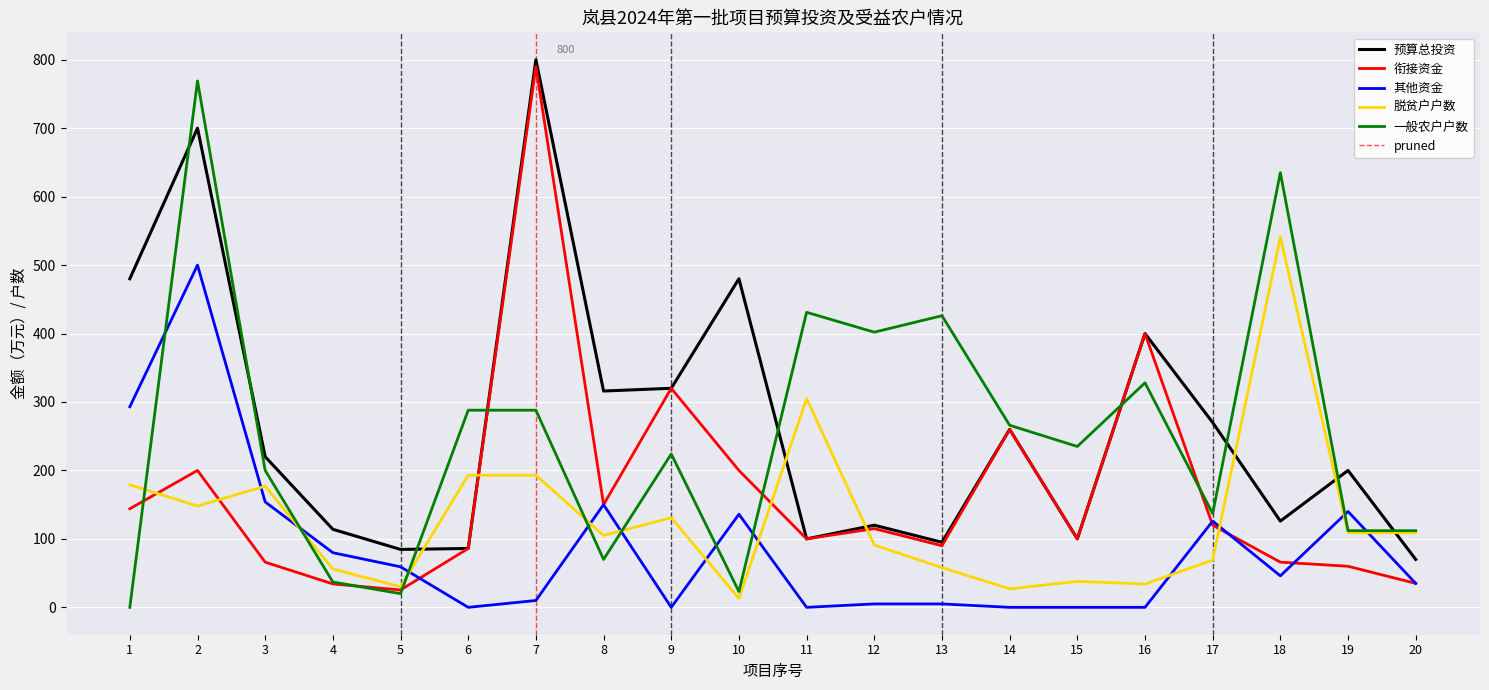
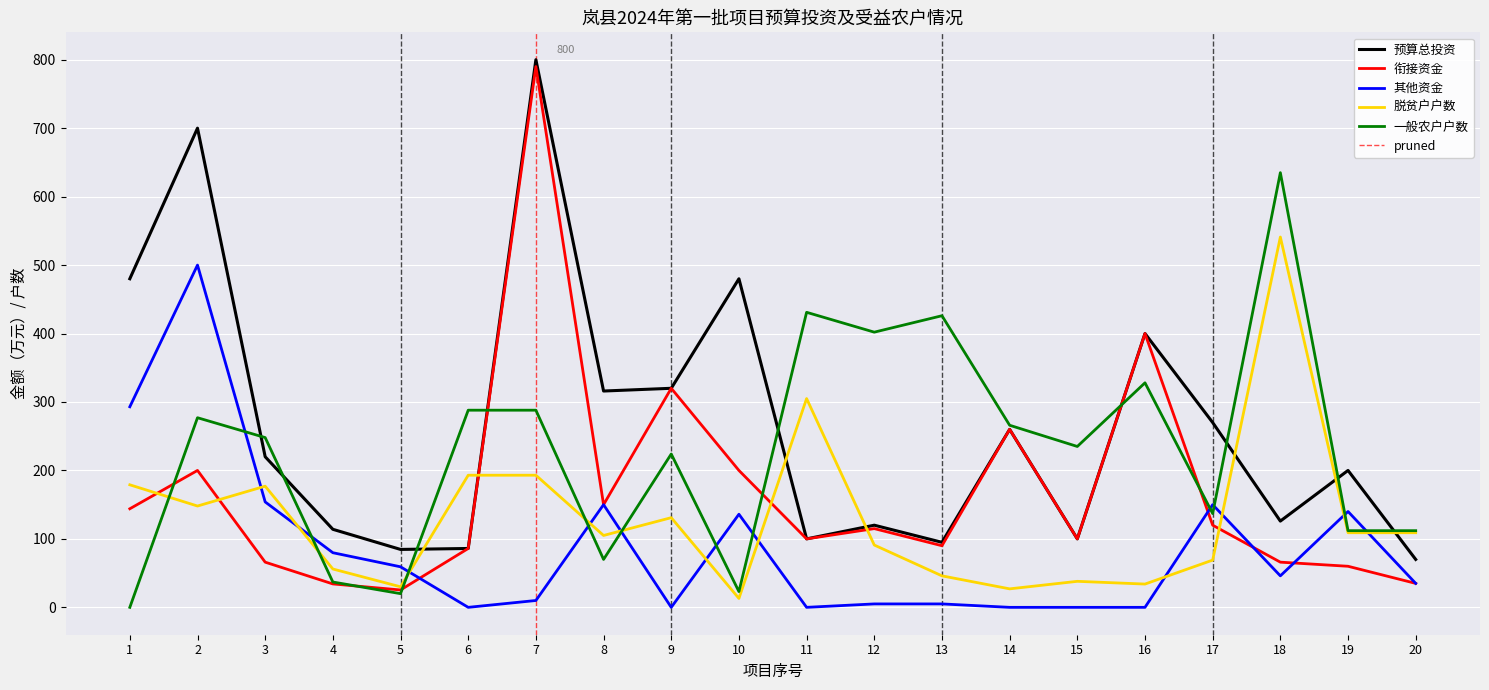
一般农户户数, 2: 770 -> 280
一般农户户数, 3: 200 -> 250
脱贫户户数, 13: 60 -> 50
其他资金, 17: 130 -> 150
